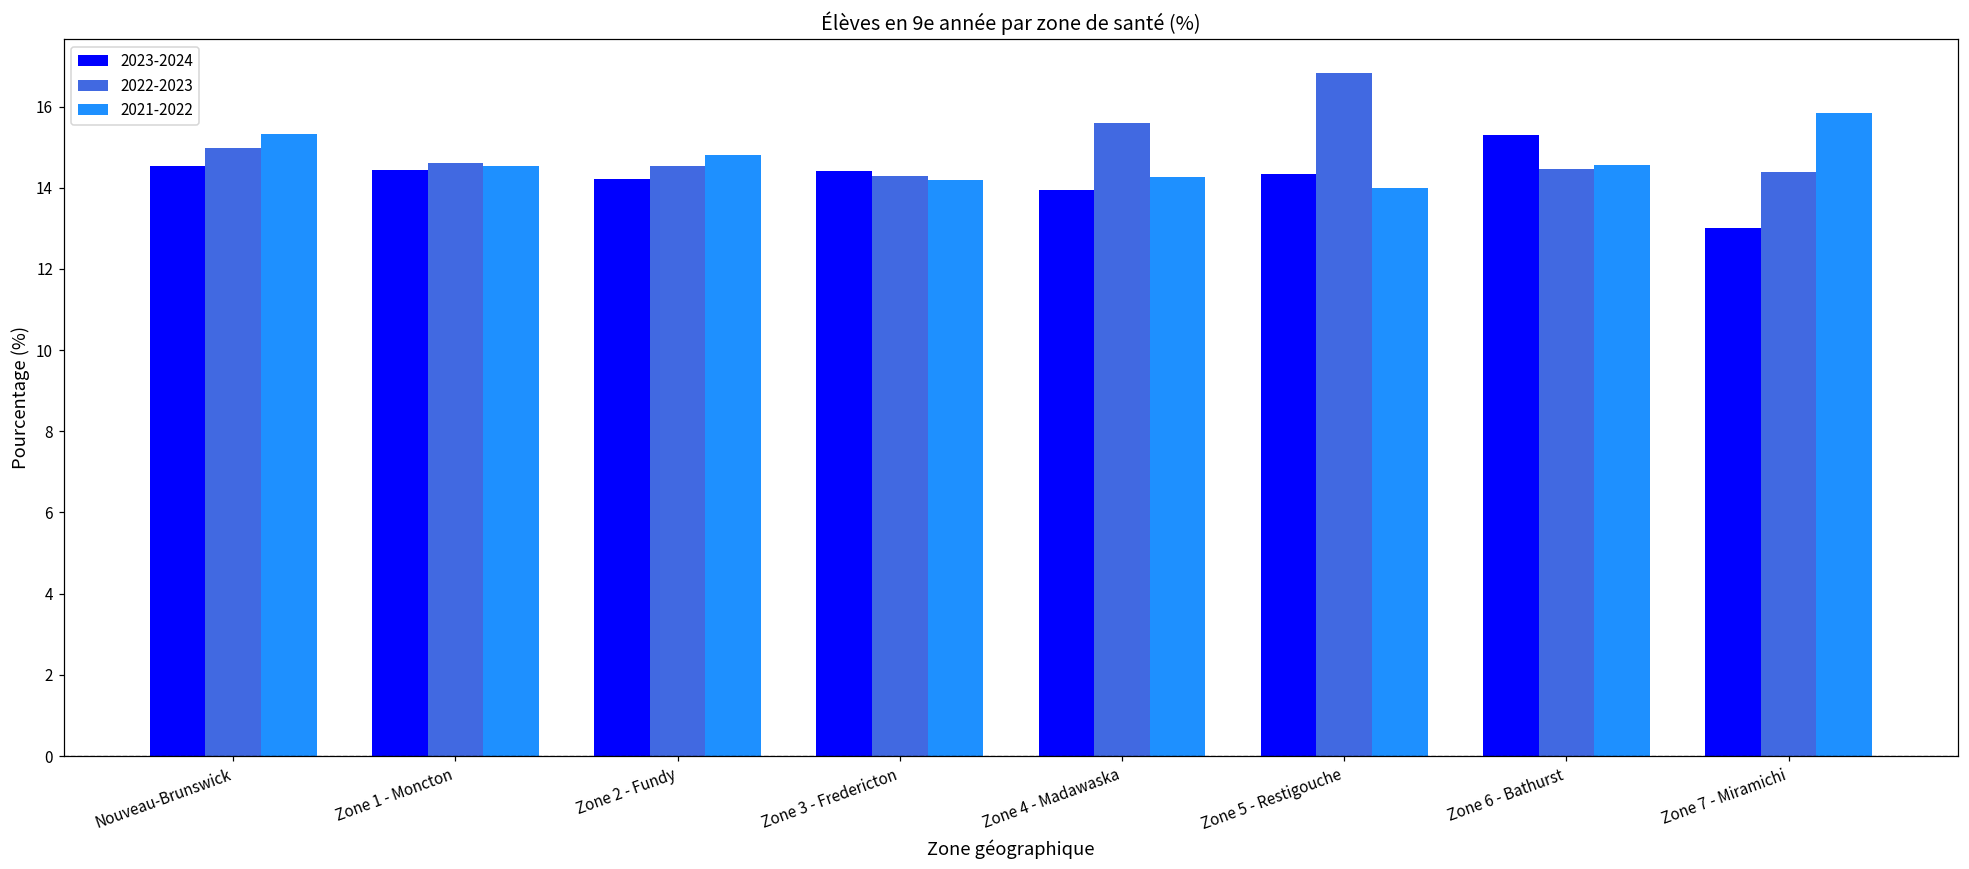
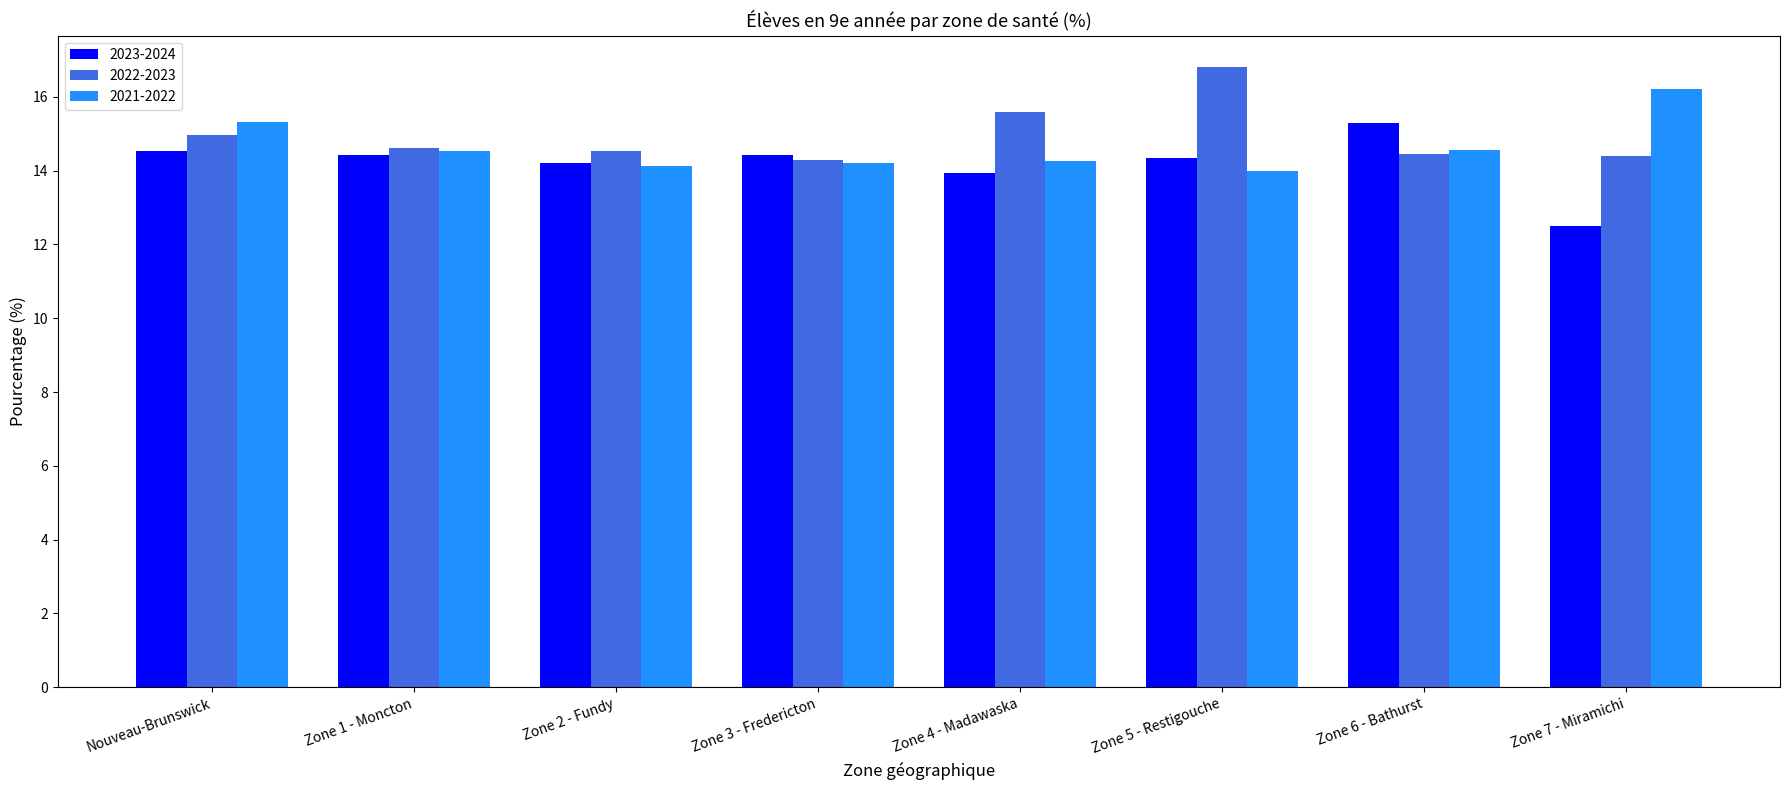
2021-2022, Zone 2 - Fundy: 14.8 -> 14.1
2023-2024, Zone 7 - Miramichi: 13.0 -> 12.5
2021-2022, Zone 7 - Miramichi: 15.8 -> 16.2
